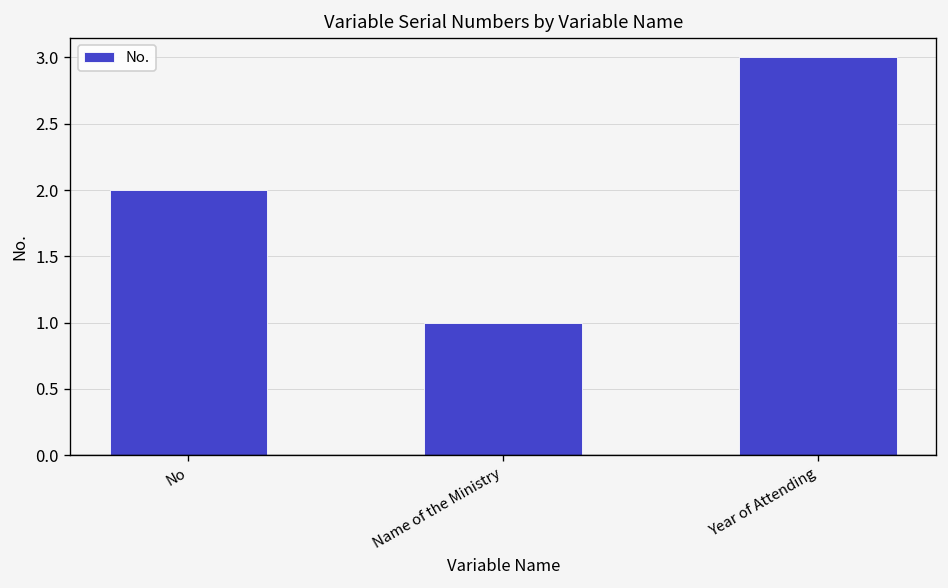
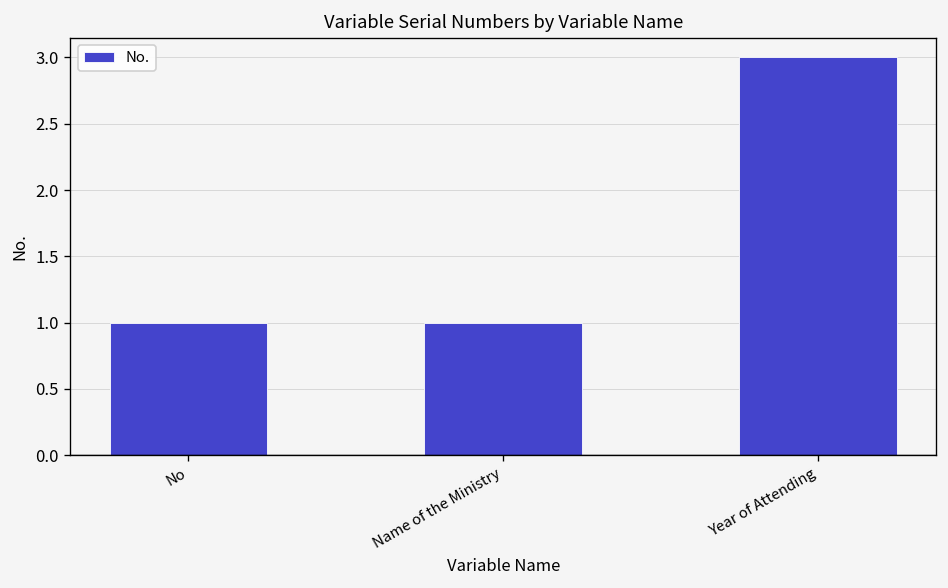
No: 2 -> 1
